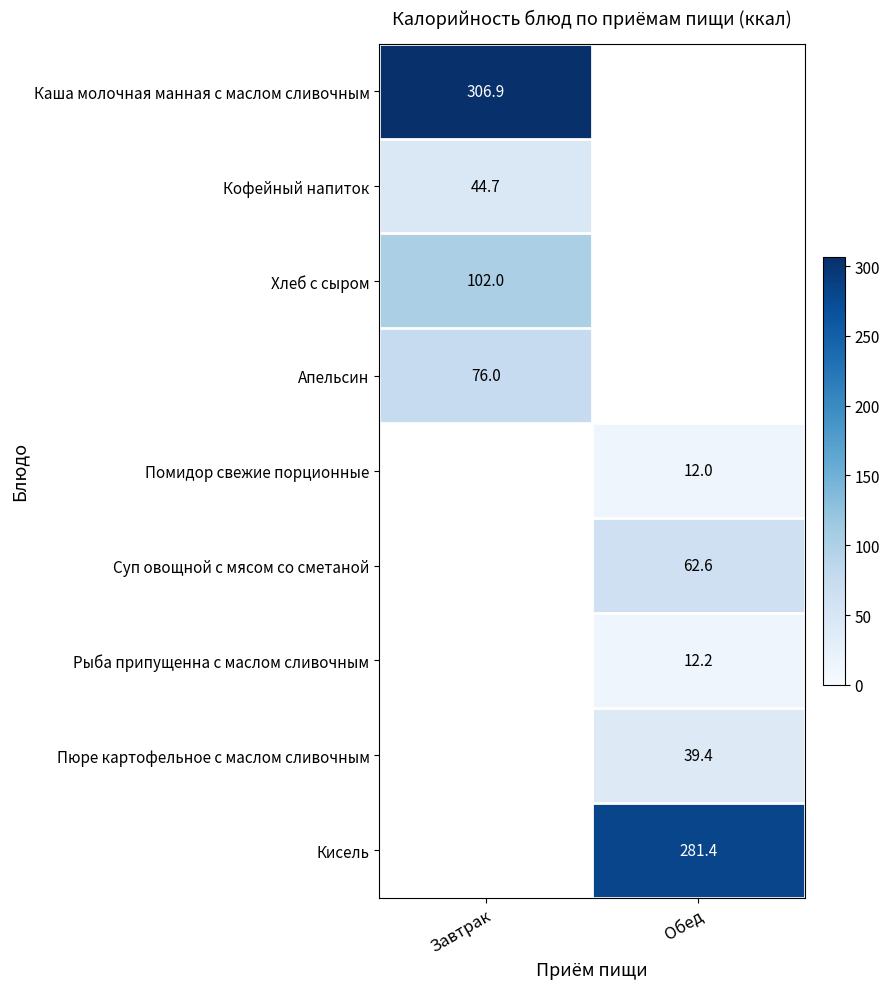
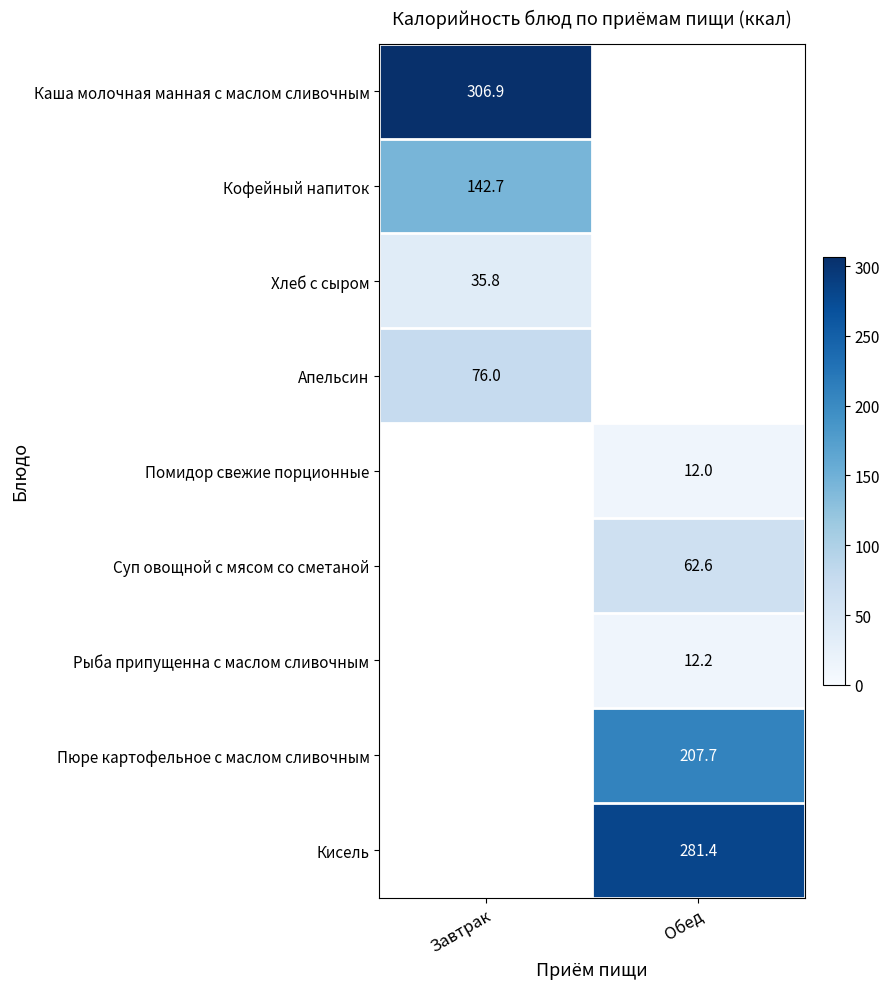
Кофейный напиток, Завтрак: 44.7 -> 142.7
Хлеб с сыром, Завтрак: 102.0 -> 35.8
Пюре картофельное с маслом сливочным, Обед: 39.4 -> 207.7
